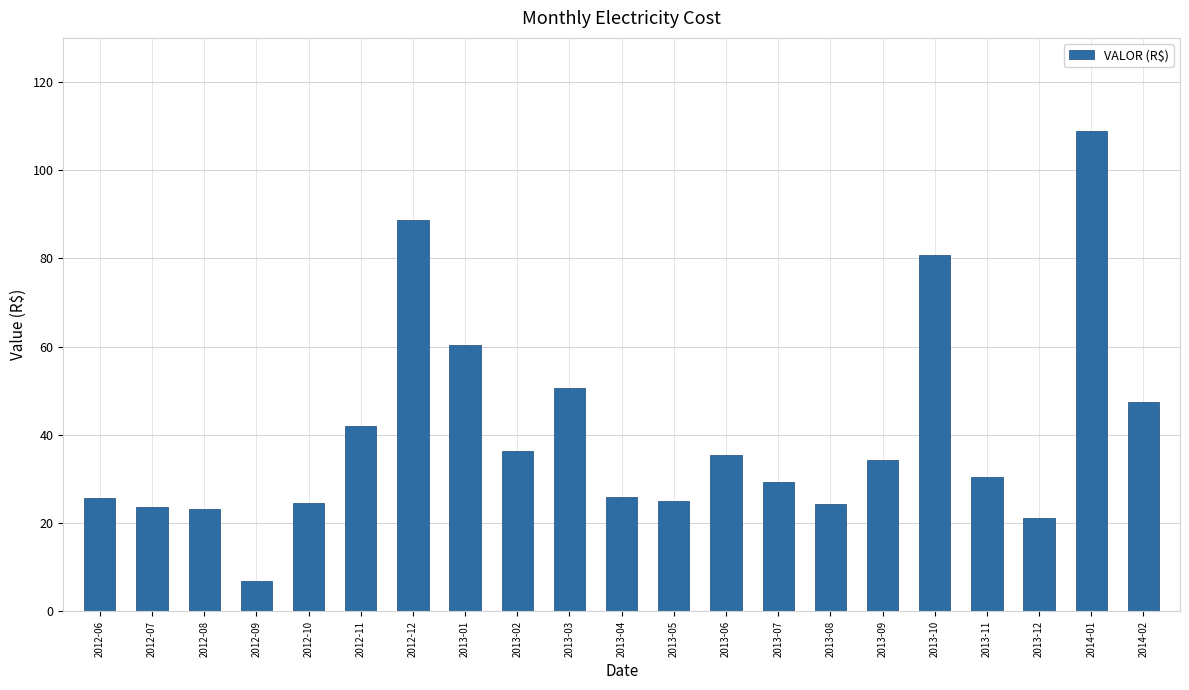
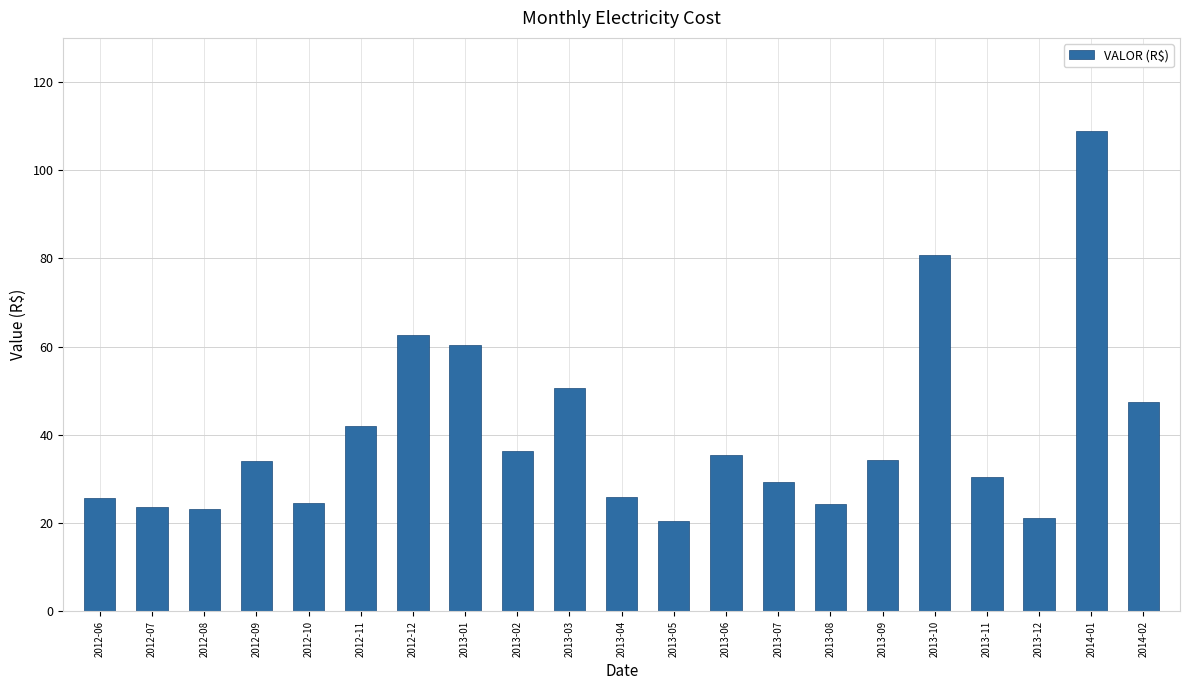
2012-09: 7 -> 34
2012-12: 89 -> 63
2013-05: 25 -> 20
